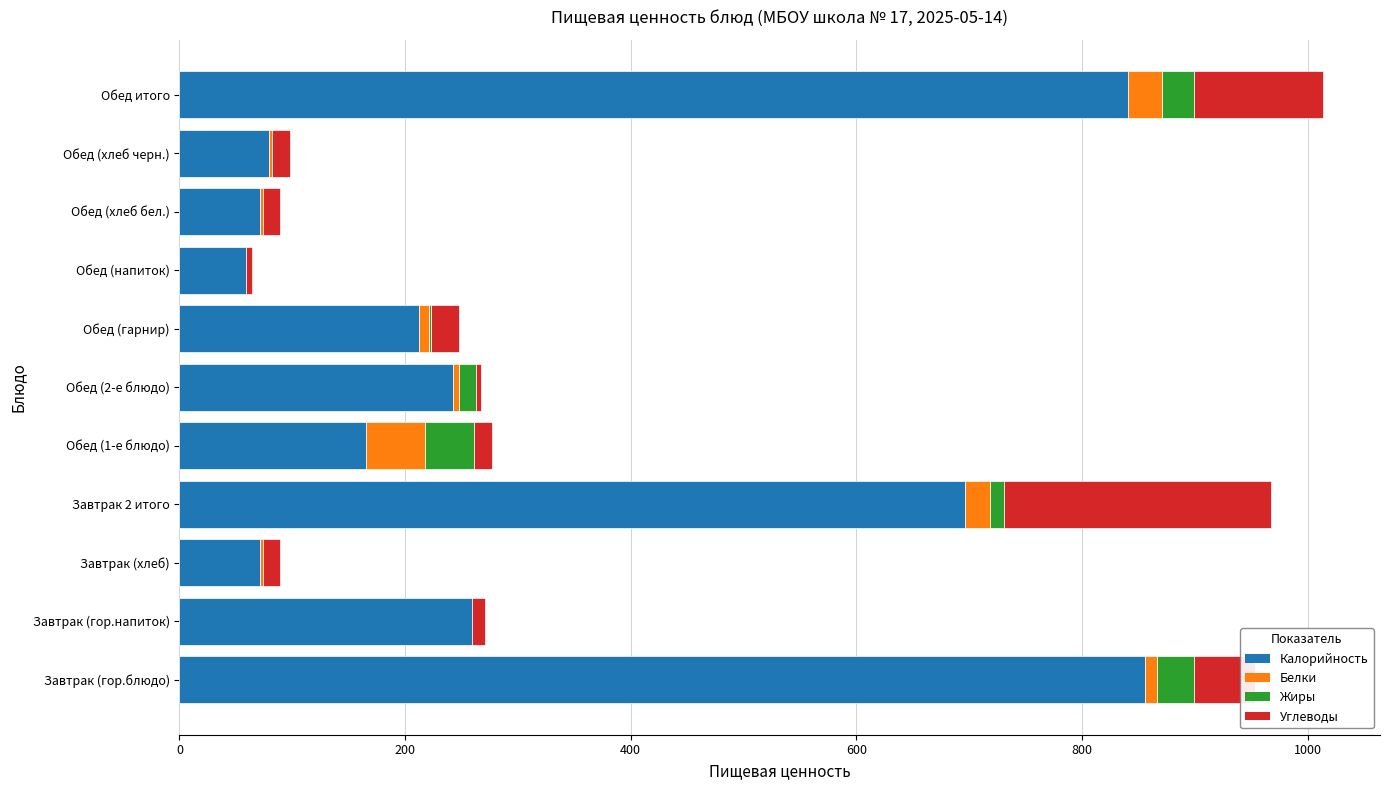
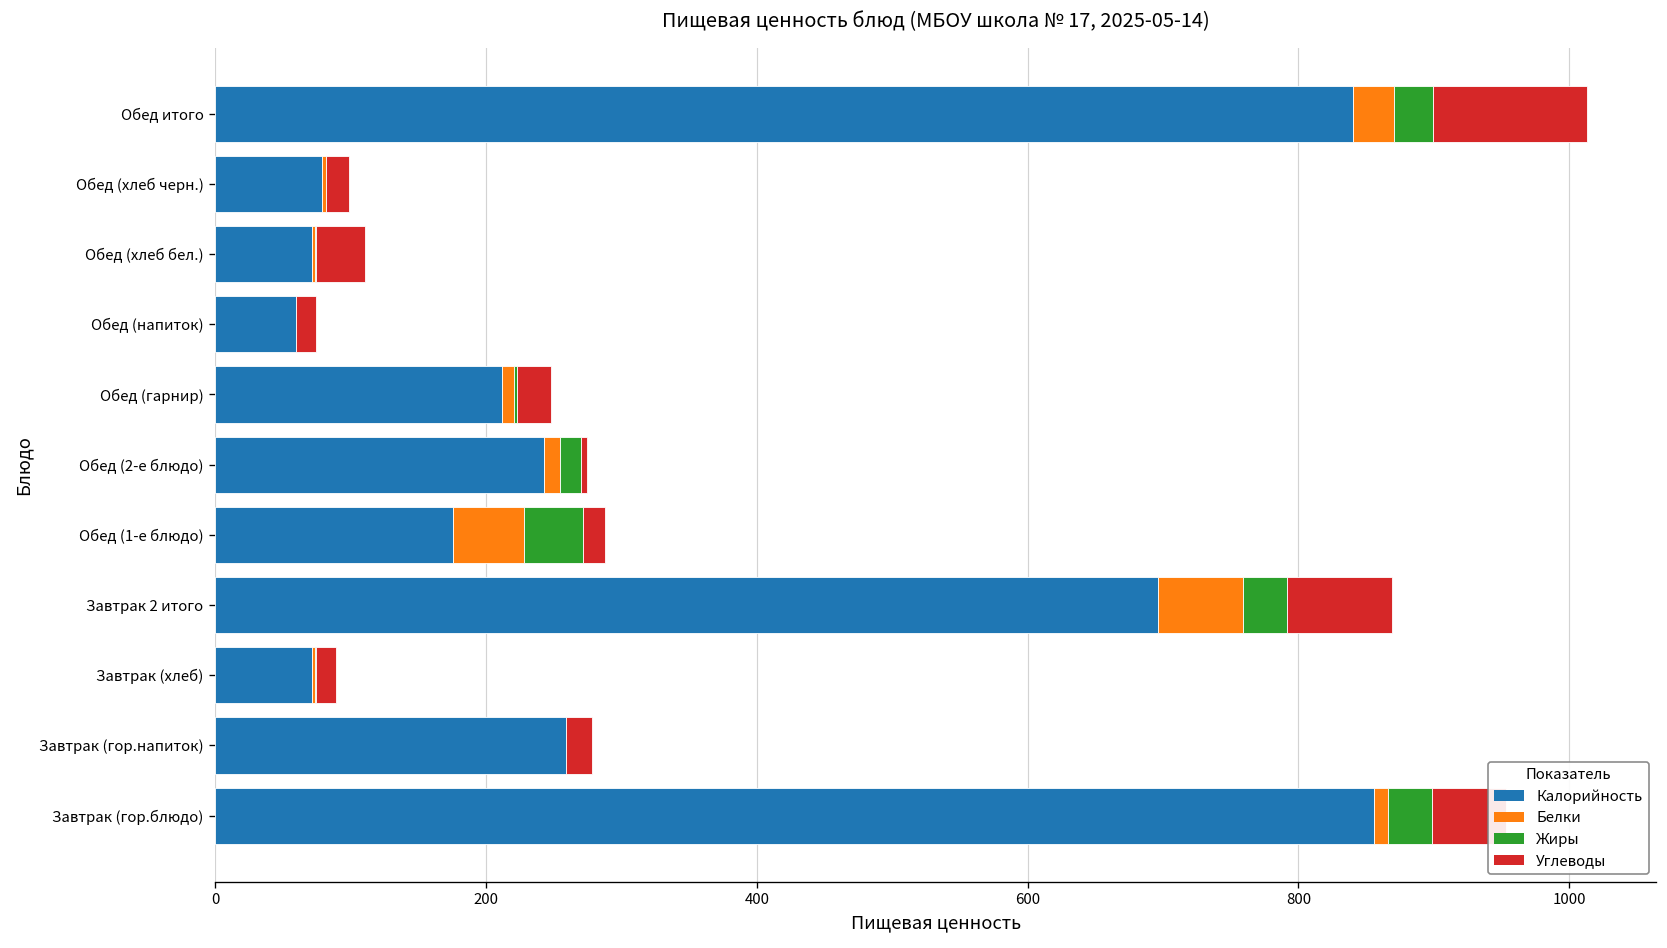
Углеводы, Обед (хлеб бел.): 15 -> 37
Углеводы, Обед (напиток): 5 -> 15
Белки, Обед (2-е блюдо): 5 -> 12
Калорийность, Обед (1-е блюдо): 165 -> 176
Белки, Завтрак 2 итого: 22 -> 63
Жиры, Завтрак 2 итого: 12 -> 33
Углеводы, Завтрак 2 итого: 237 -> 78
Углеводы, Завтрак (гор.напиток): 12 -> 19
